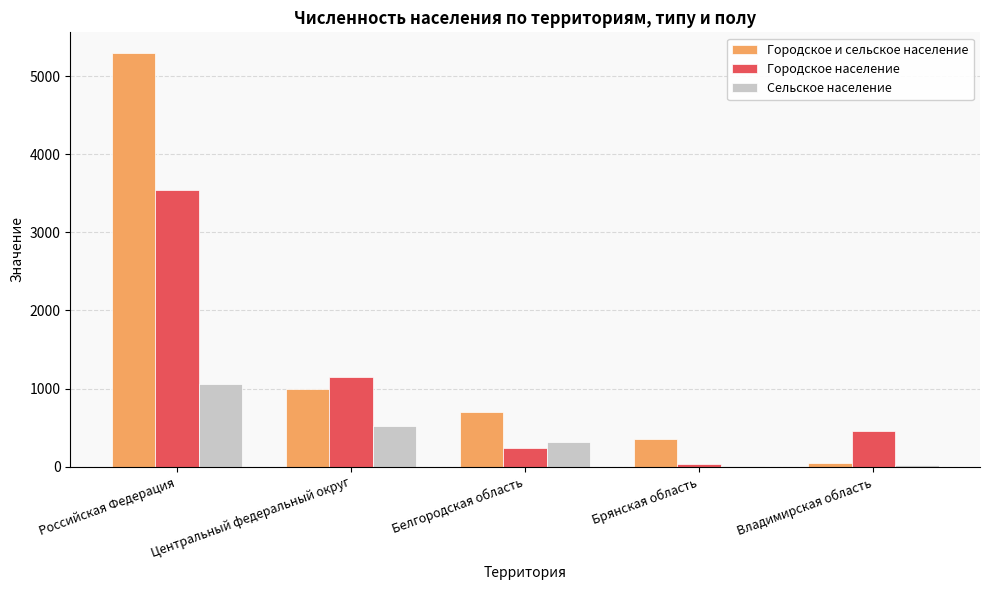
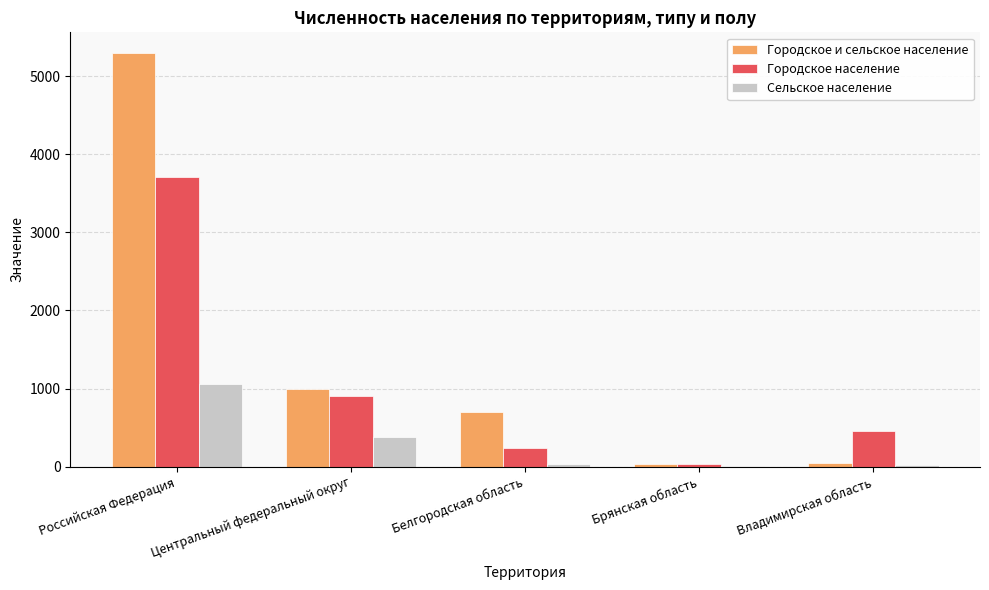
Городское население, Российская Федерация: 3500 -> 3700
Городское население, Центральный федеральный округ: 1100 -> 900
Сельское население, Центральный федеральный округ: 500 -> 400
Сельское население, Белгородская область: 300 -> 0
Городское и сельское население, Брянская область: 300 -> 0
